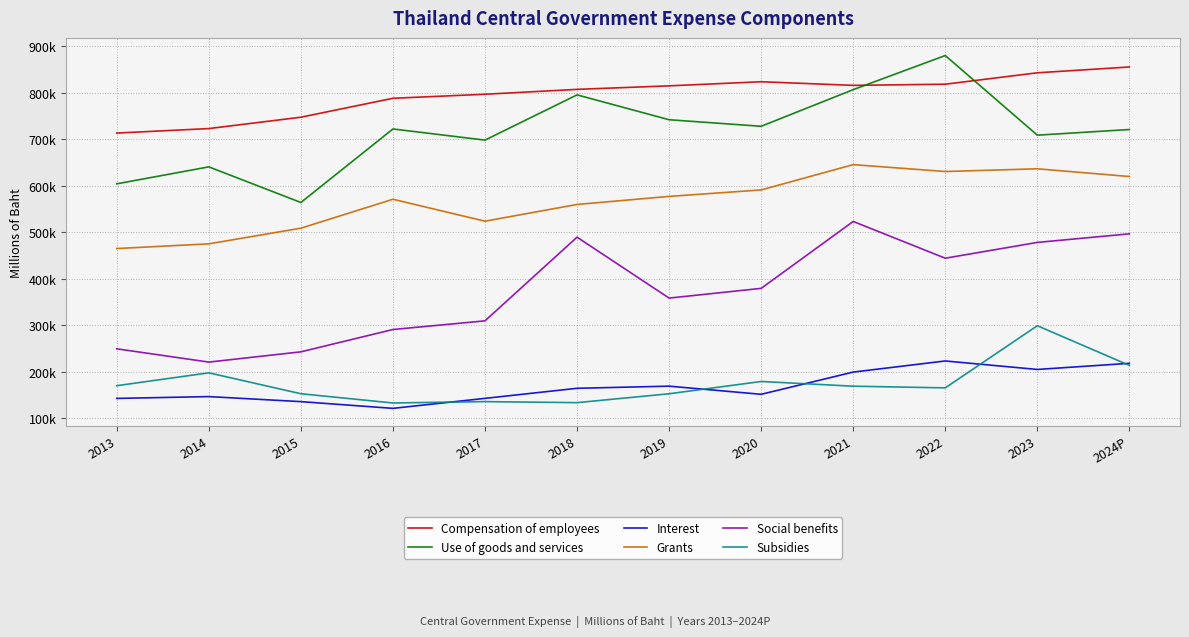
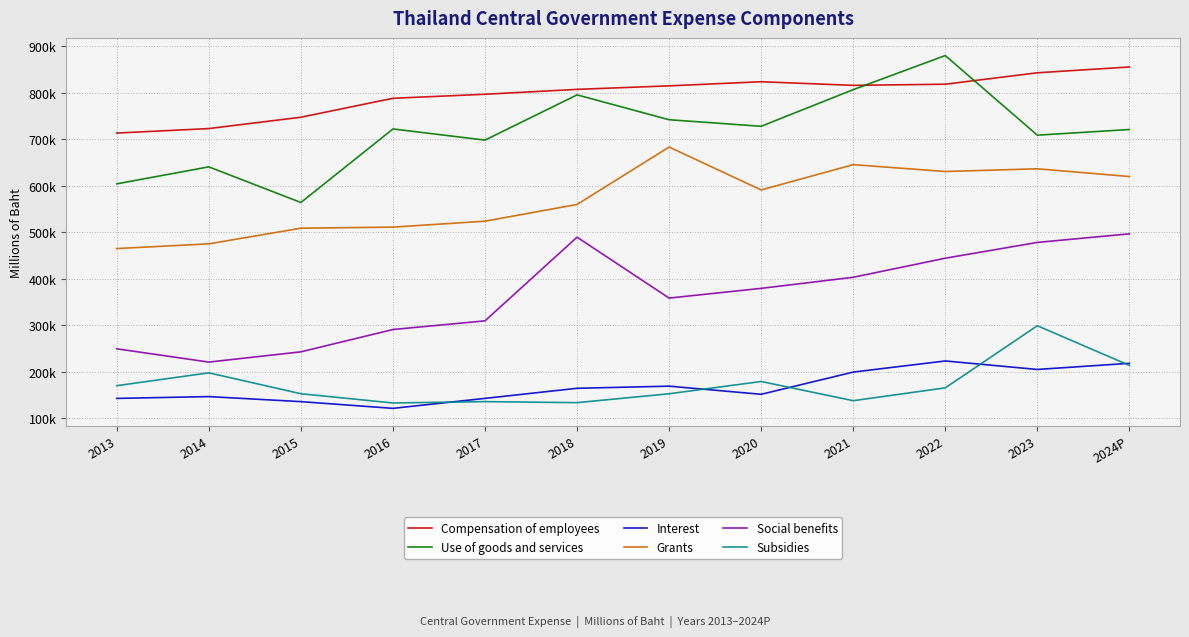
Grants, 2016: 570000 -> 510000
Grants, 2019: 580000 -> 680000
Social benefits, 2021: 520000 -> 400000
Subsidies, 2021: 170000 -> 140000
